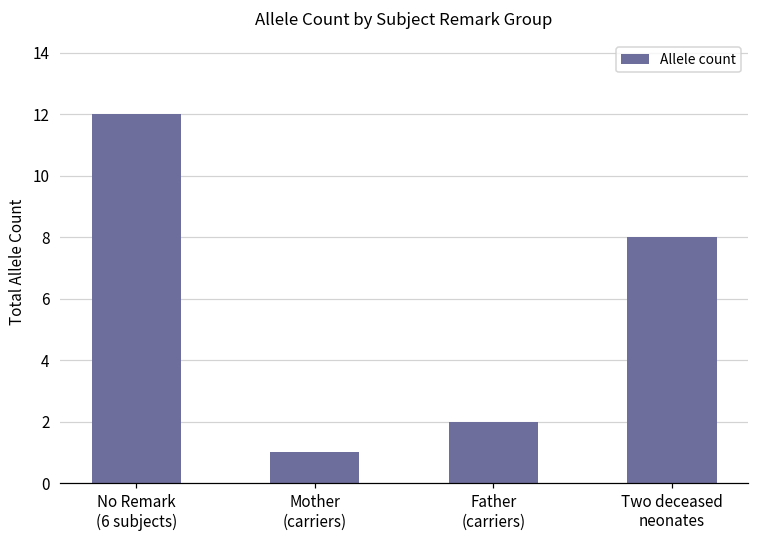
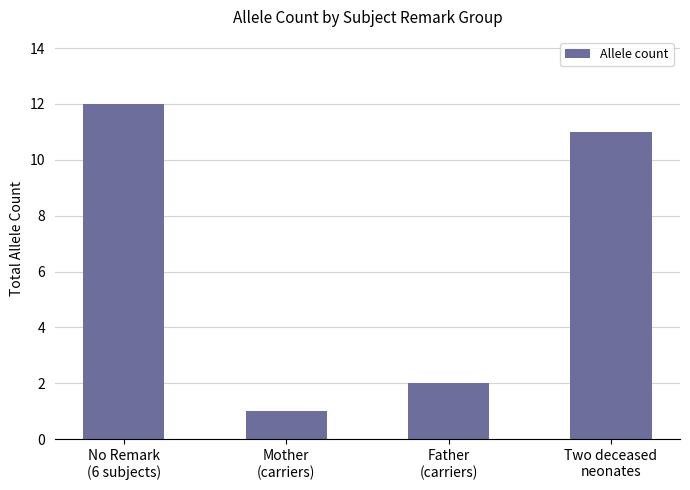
Two deceased neonates: 8 -> 11
